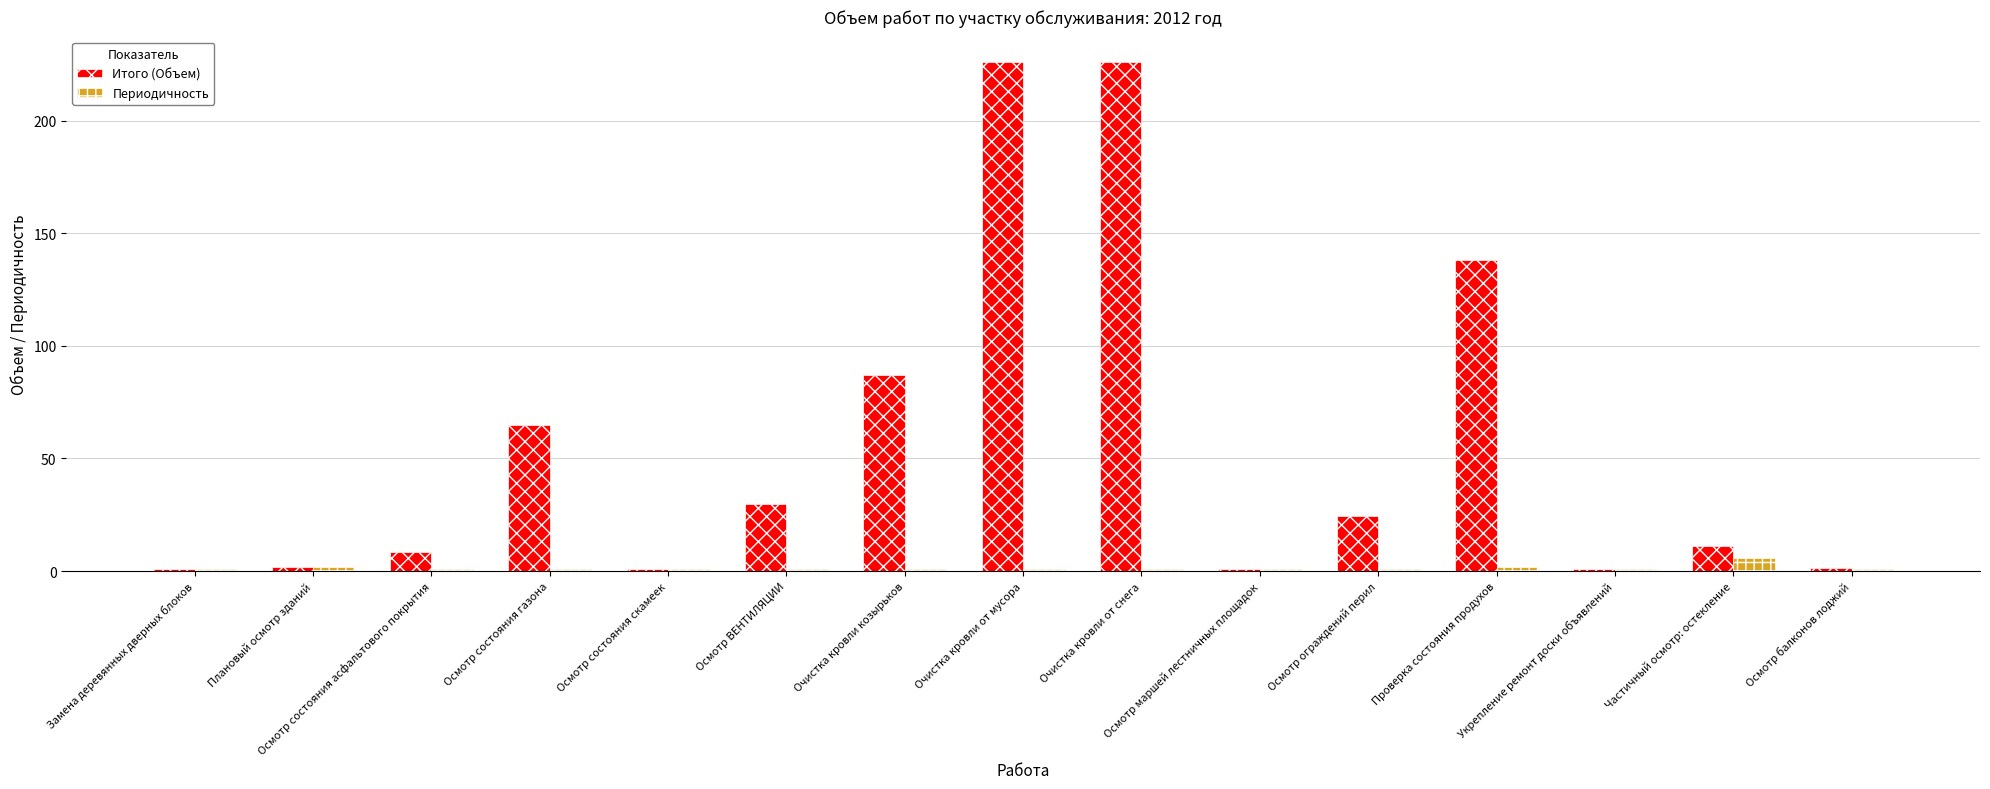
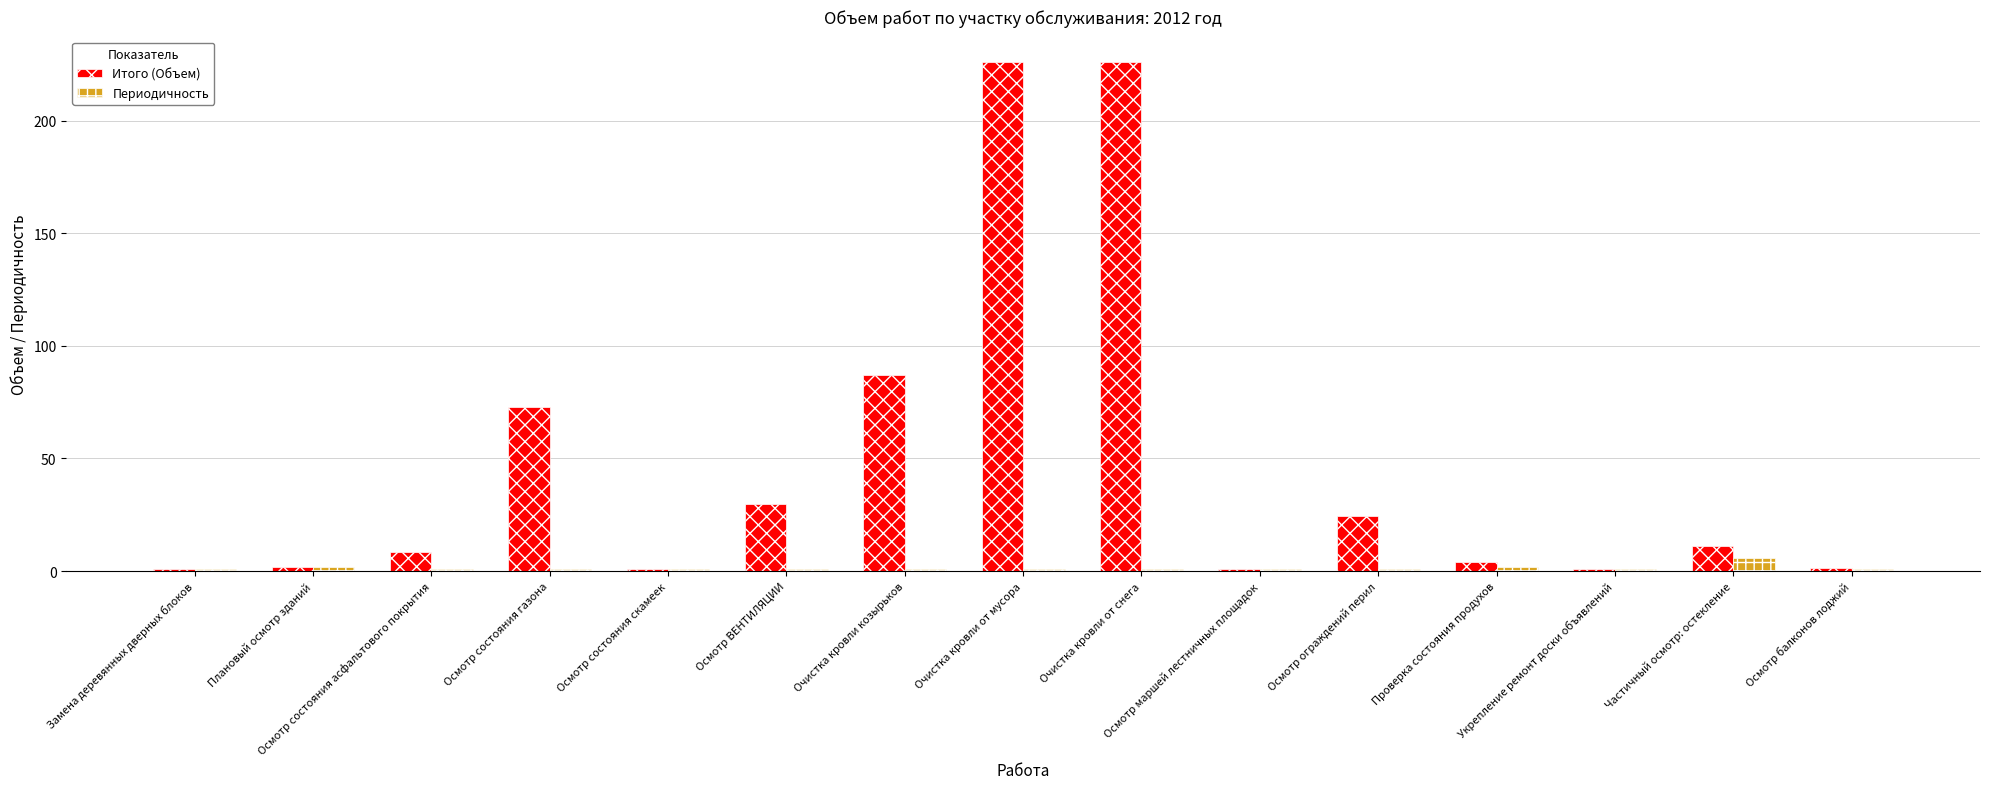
Итого (Объем), Осмотр состояния газона: 65 -> 73
Итого (Объем), Проверка состояния продухов: 138 -> 4
